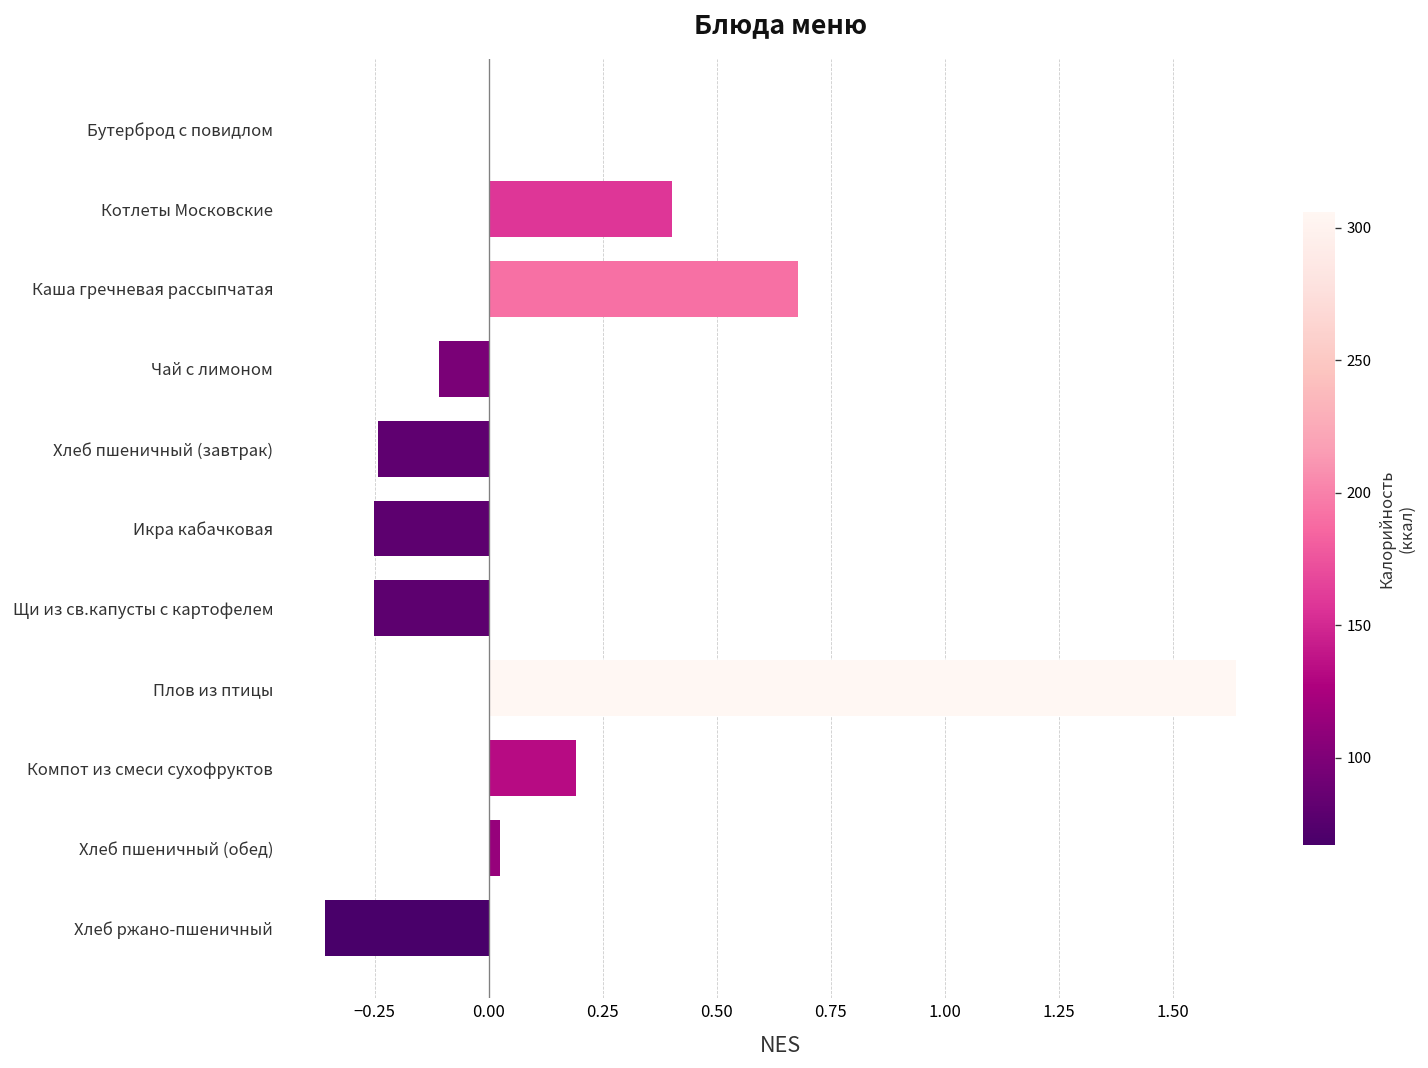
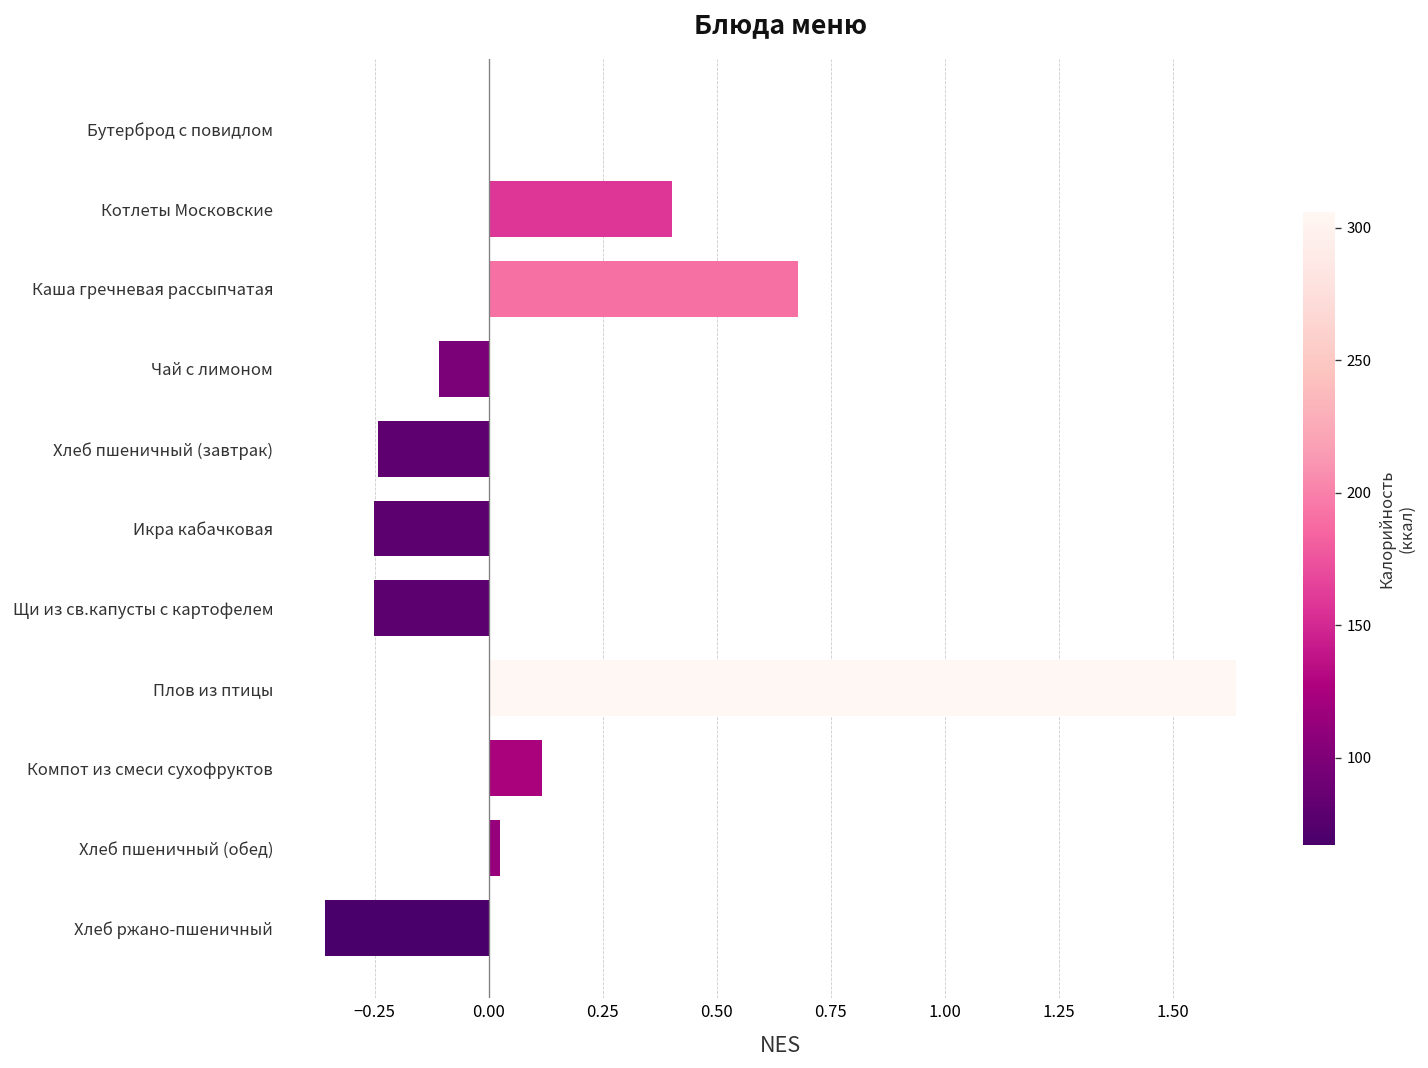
Компот из смеси сухофруктов: 0.19 -> 0.12
